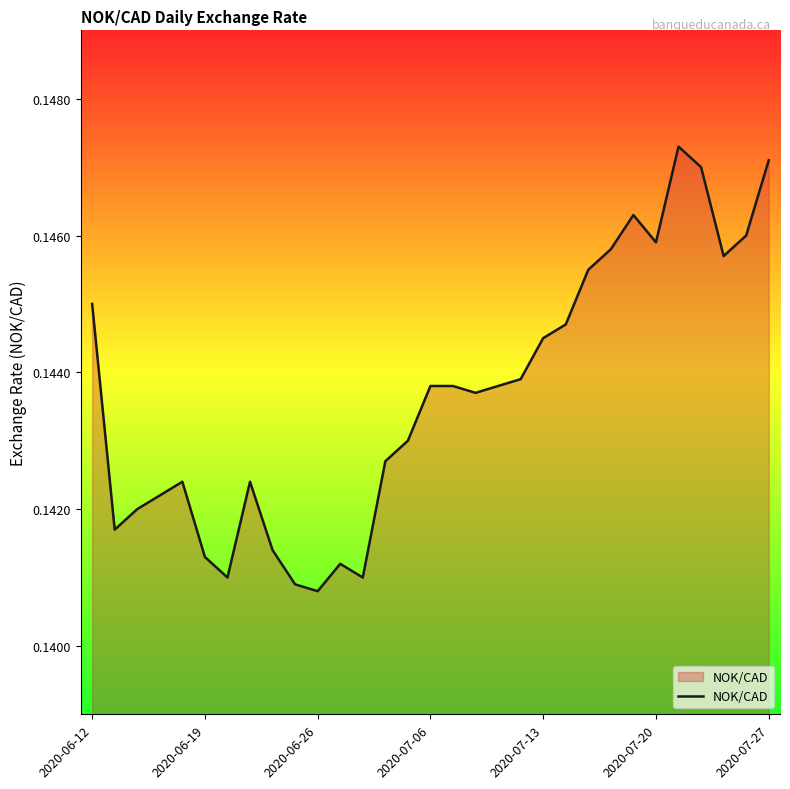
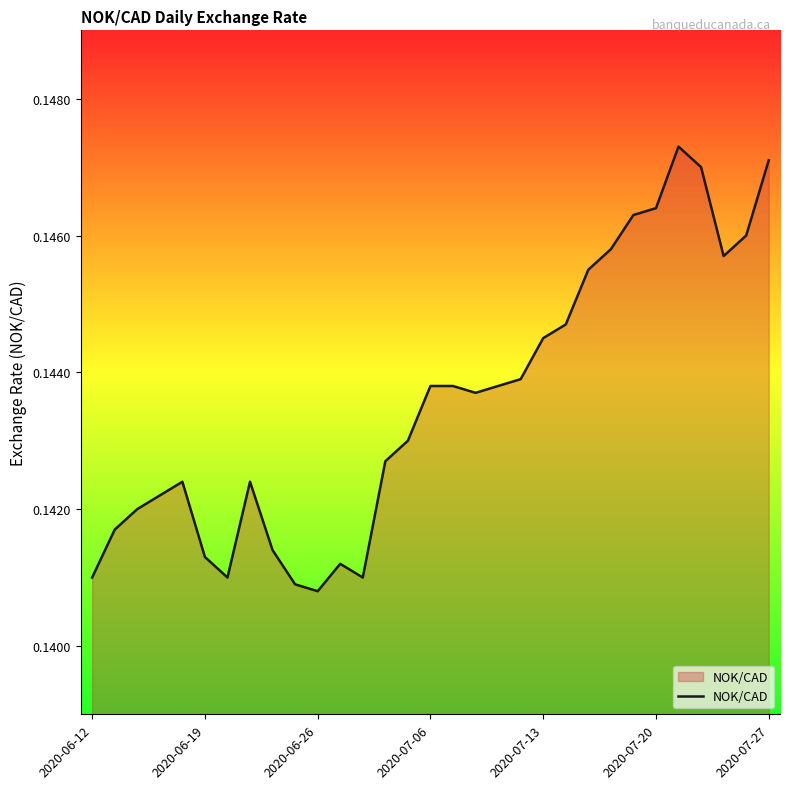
2020-06-12: 0.145 -> 0.141
2020-07-20: 0.1459 -> 0.1464
